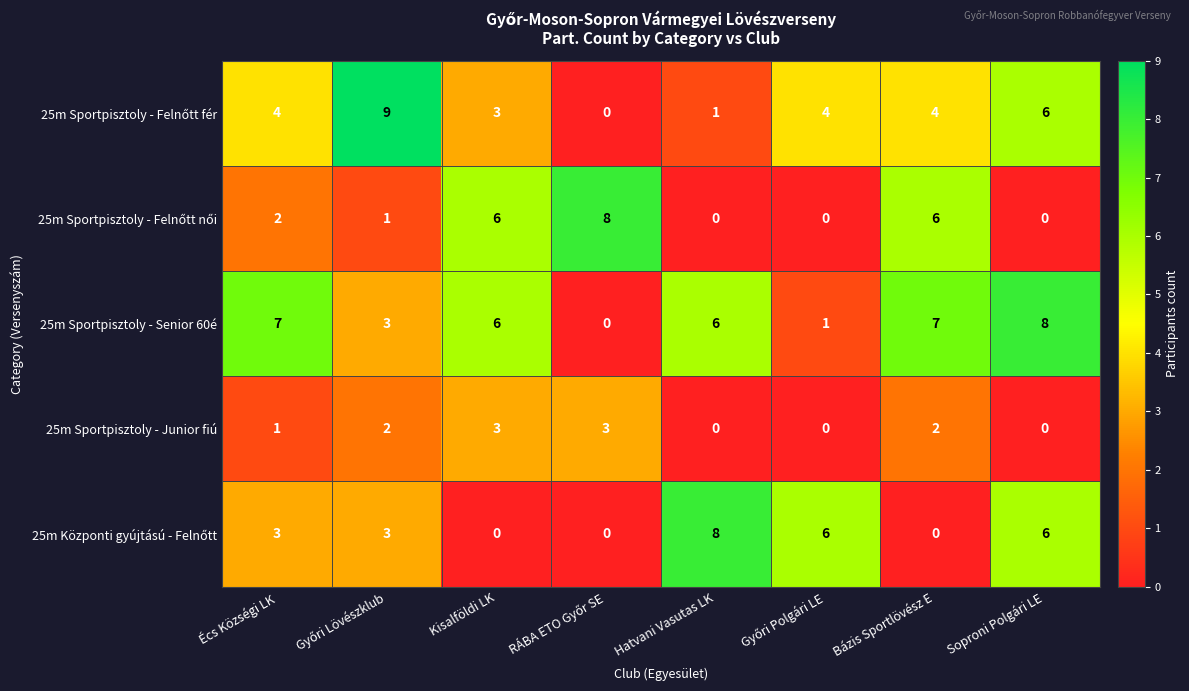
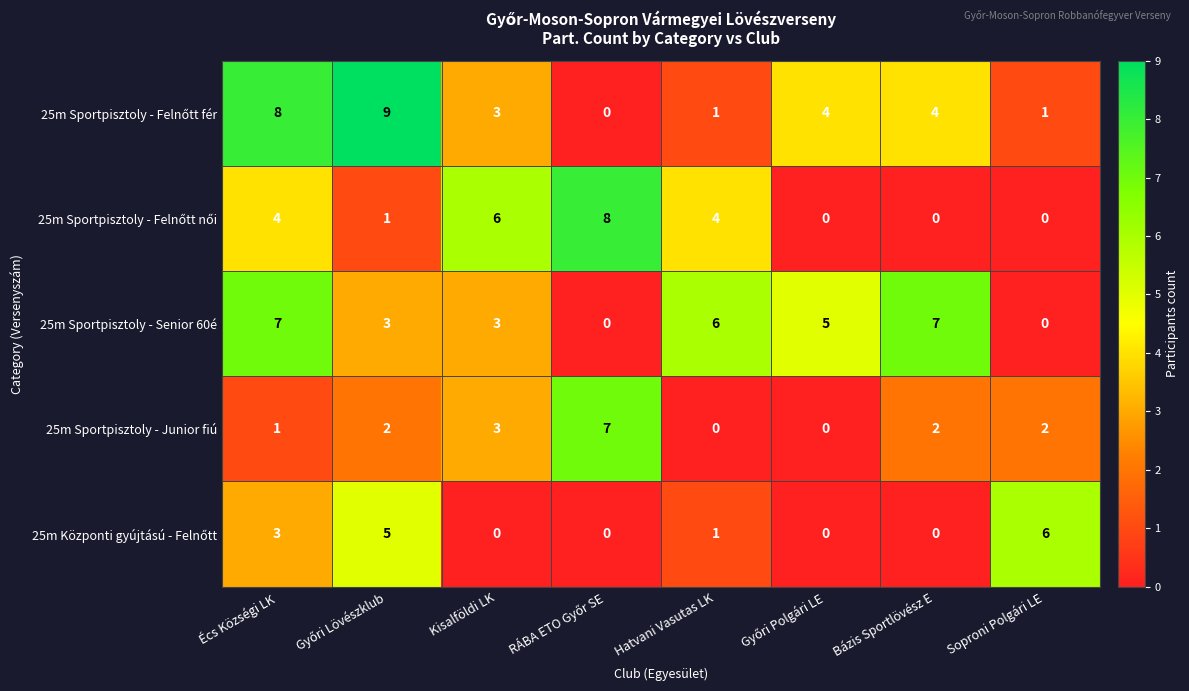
25m Sportpisztoly - Felnőtt fér, Écs Községi LK: 4 -> 8
25m Sportpisztoly - Felnőtt fér, Soproni Polgári LE: 6 -> 1
25m Sportpisztoly - Felnőtt női, Écs Községi LK: 2 -> 4
25m Sportpisztoly - Felnőtt női, Hatvani Vasutas LK: 0 -> 4
25m Sportpisztoly - Felnőtt női, Bázis Sportlövész E: 6 -> 0
25m Sportpisztoly - Senior 60é, Kisalföldi LK: 6 -> 3
25m Sportpisztoly - Senior 60é, Győri Polgári LE: 1 -> 5
25m Sportpisztoly - Senior 60é, Soproni Polgári LE: 8 -> 0
25m Sportpisztoly - Junior fiú, RÁBA ETO Győr SE: 3 -> 7
25m Sportpisztoly - Junior fiú, Soproni Polgári LE: 0 -> 2
25m Központi gyújtású - Felnőtt, Győri Lövészklub: 3 -> 5
25m Központi gyújtású - Felnőtt, Hatvani Vasutas LK: 8 -> 1
25m Központi gyújtású - Felnőtt, Győri Polgári LE: 6 -> 0
